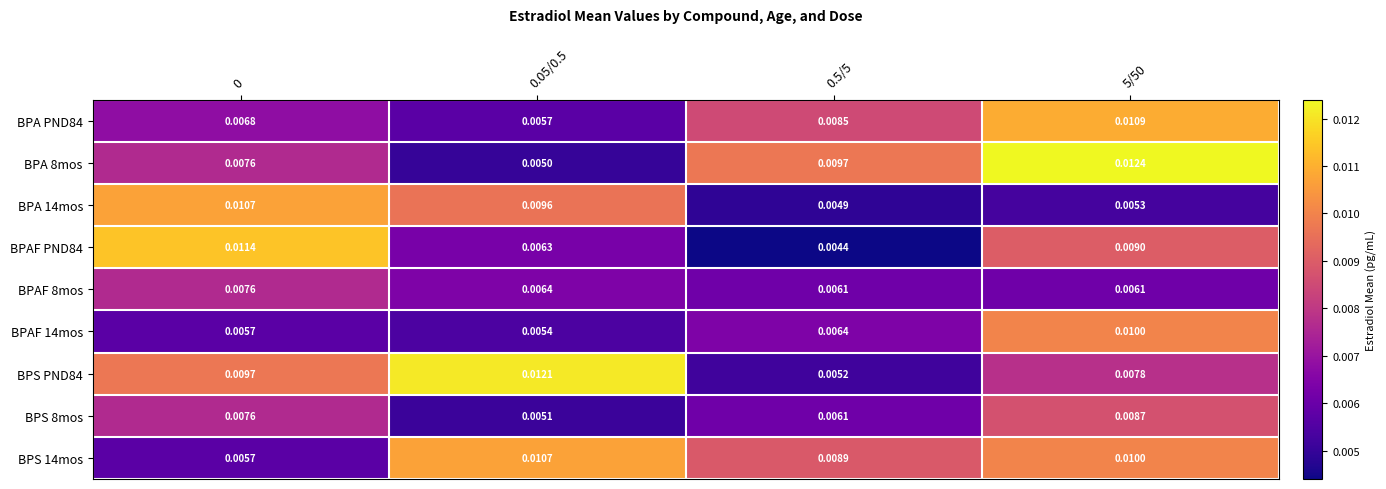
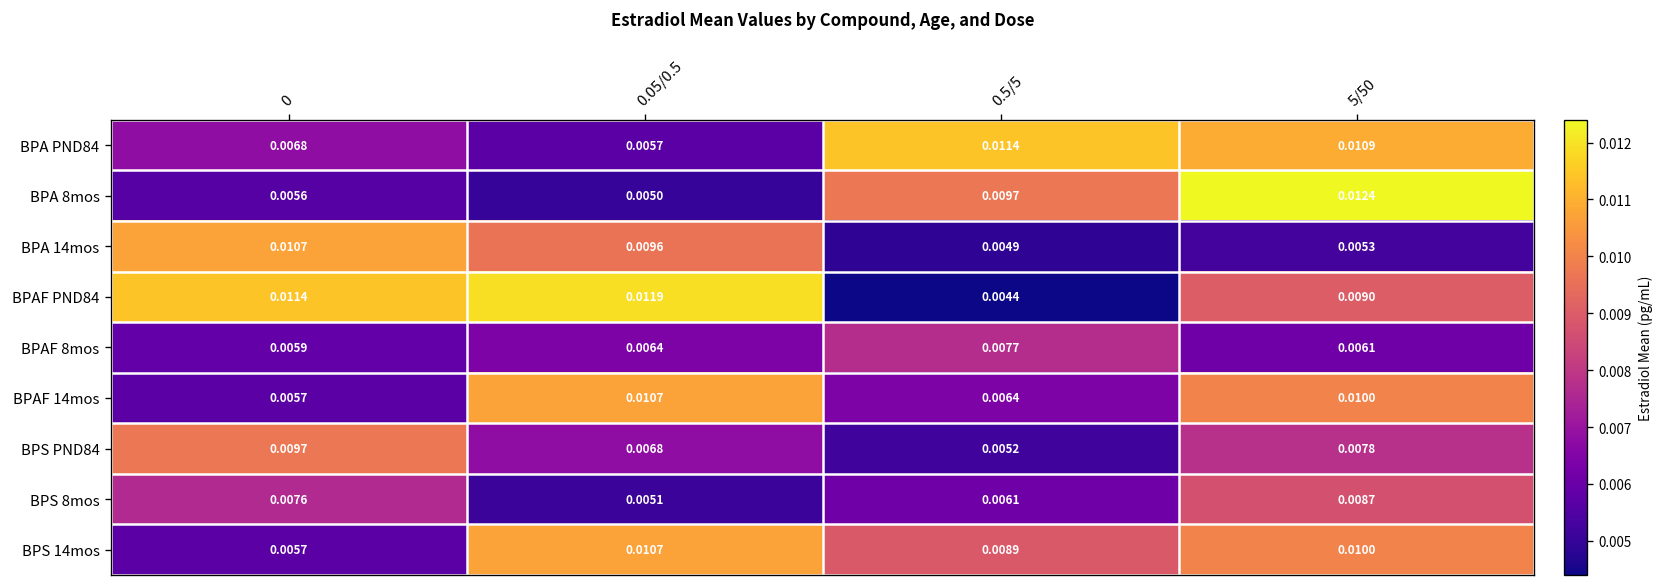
BPA PND84, 0.5/5: 0.0085 -> 0.0114
BPA 8mos, 0: 0.0076 -> 0.0056
BPAF PND84, 0.05/0.5: 0.0063 -> 0.0119
BPAF 8mos, 0: 0.0076 -> 0.0059
BPAF 8mos, 0.5/5: 0.0061 -> 0.0077
BPAF 14mos, 0.05/0.5: 0.0054 -> 0.0107
BPS PND84, 0.05/0.5: 0.0121 -> 0.0068
